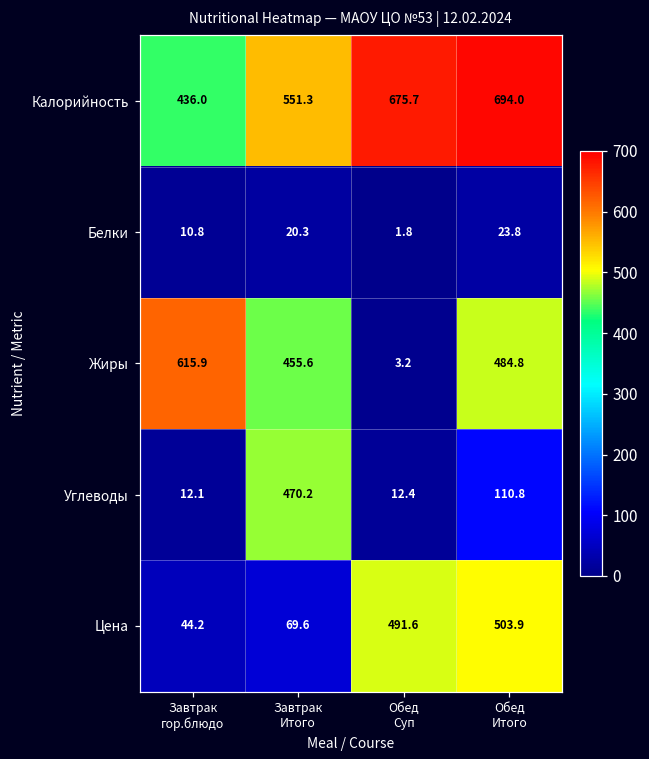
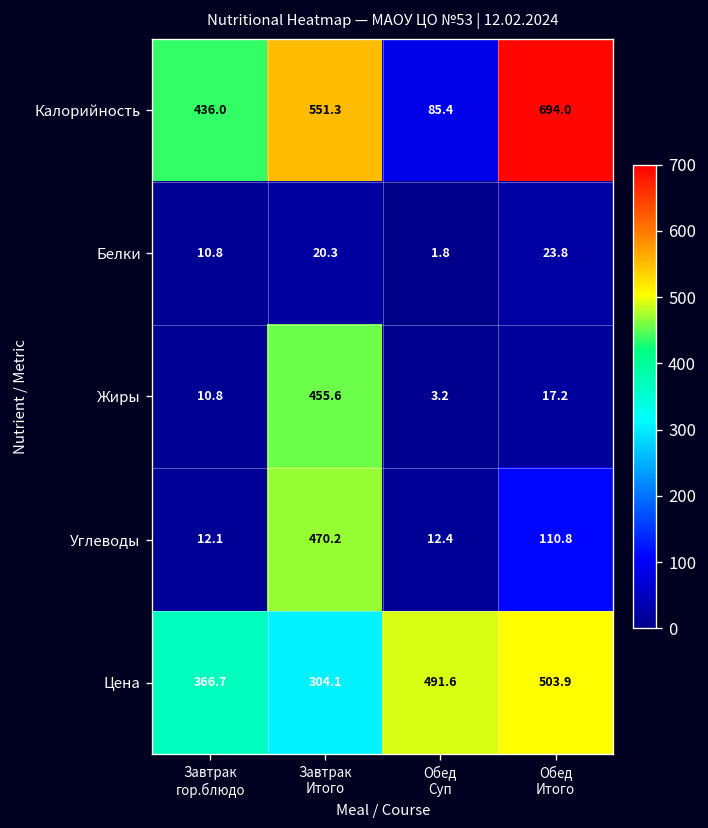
Калорийность, Обед Суп: 675.7 -> 85.4
Жиры, Завтрак гор.блюдо: 615.9 -> 10.8
Жиры, Обед Итого: 484.8 -> 17.2
Цена, Завтрак гор.блюдо: 44.2 -> 366.7
Цена, Завтрак Итого: 69.6 -> 304.1
